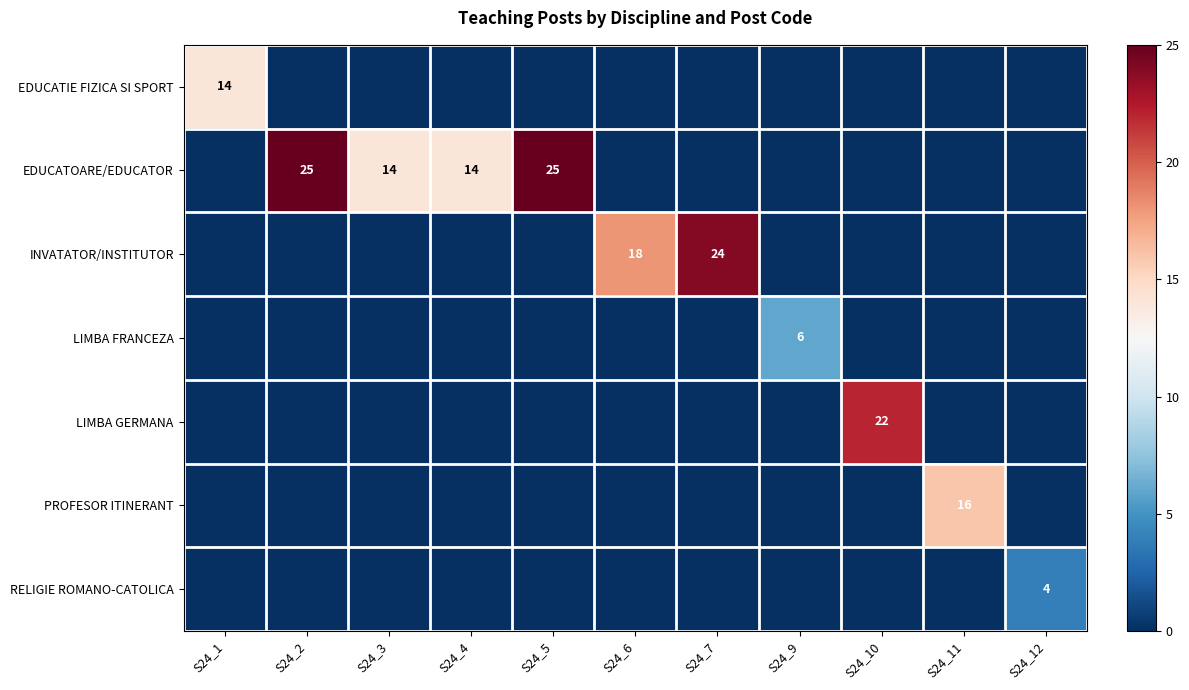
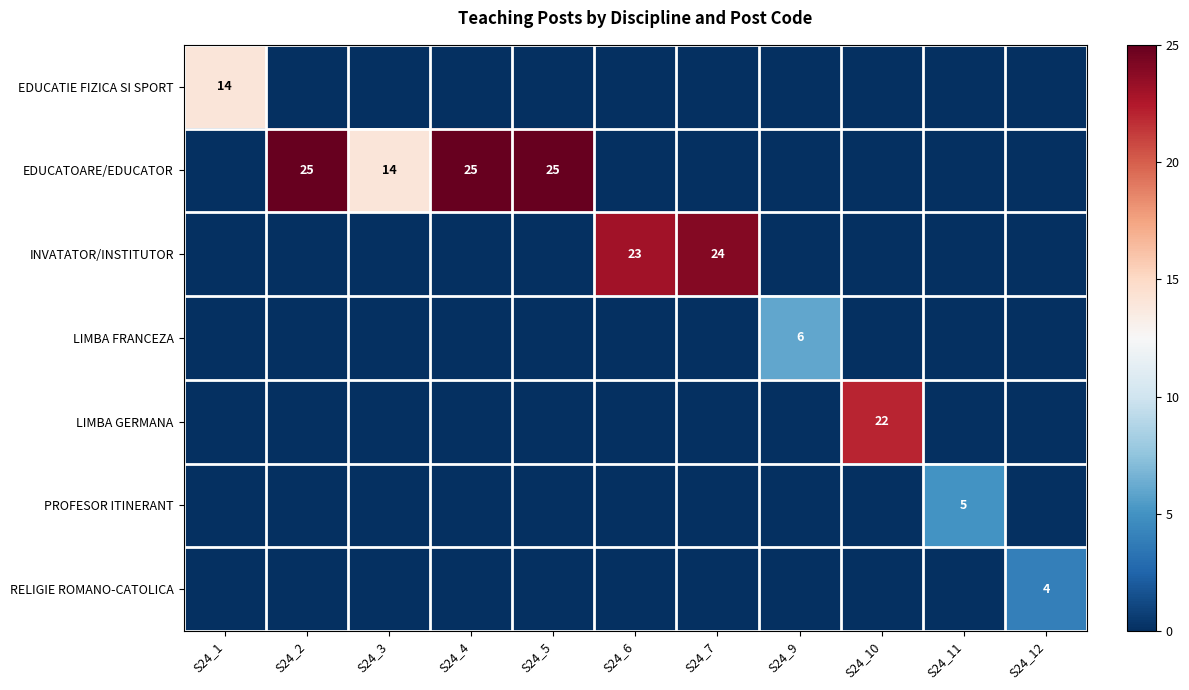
EDUCATOARE/EDUCATOR, S24_4: 14 -> 25
INVATATOR/INSTITUTOR, S24_6: 18 -> 23
PROFESOR ITINERANT, S24_11: 16 -> 5
